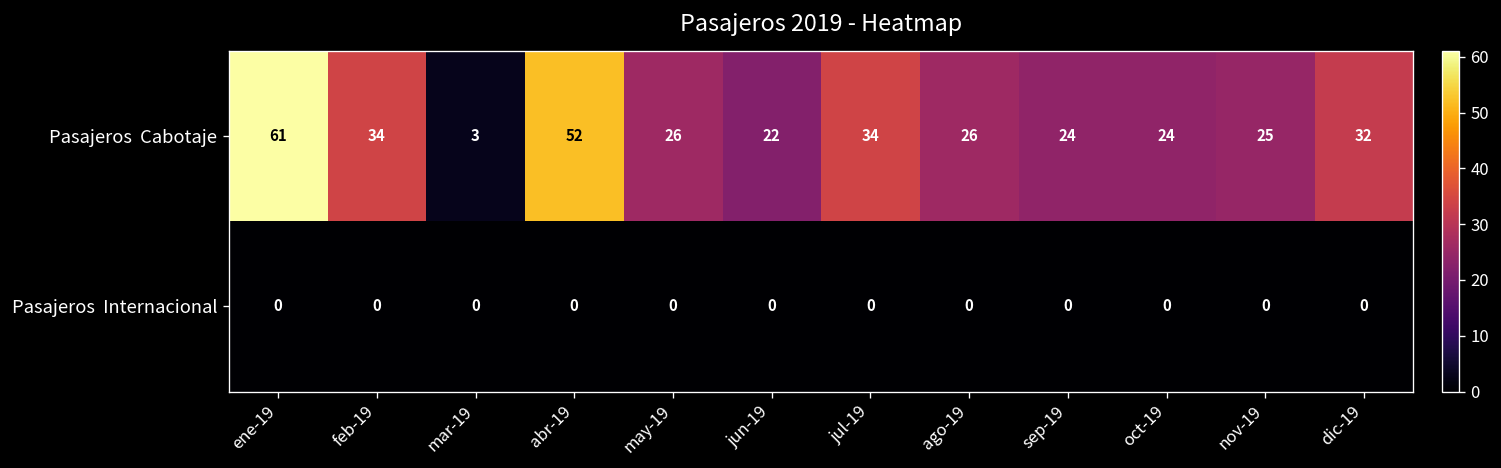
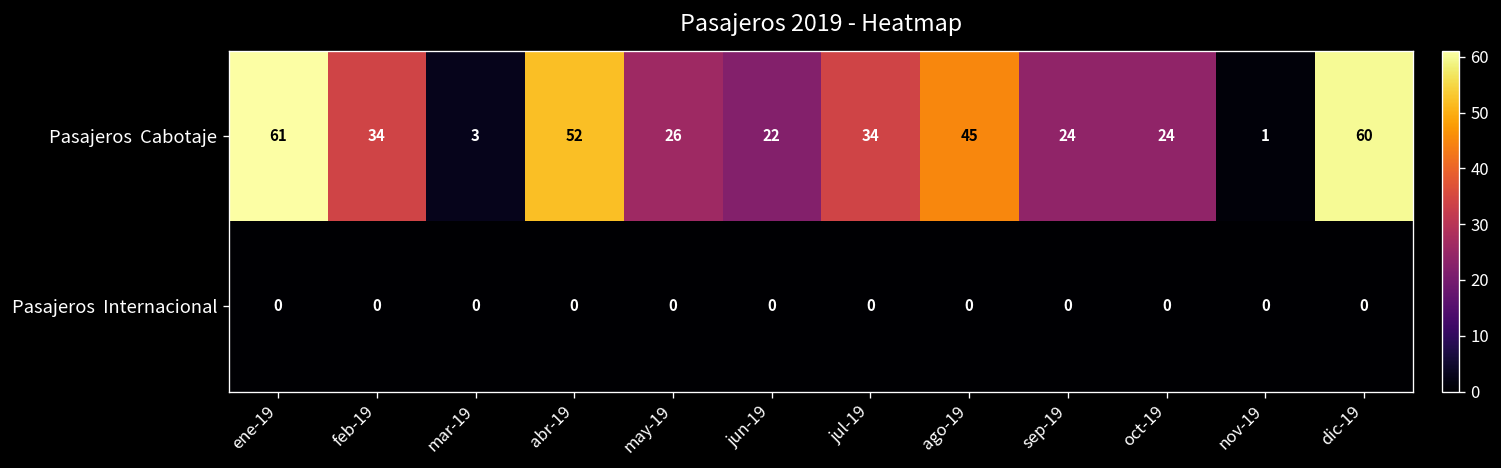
Pasajeros Cabotaje, ago-19: 26 -> 45
Pasajeros Cabotaje, nov-19: 25 -> 1
Pasajeros Cabotaje, dic-19: 32 -> 60
